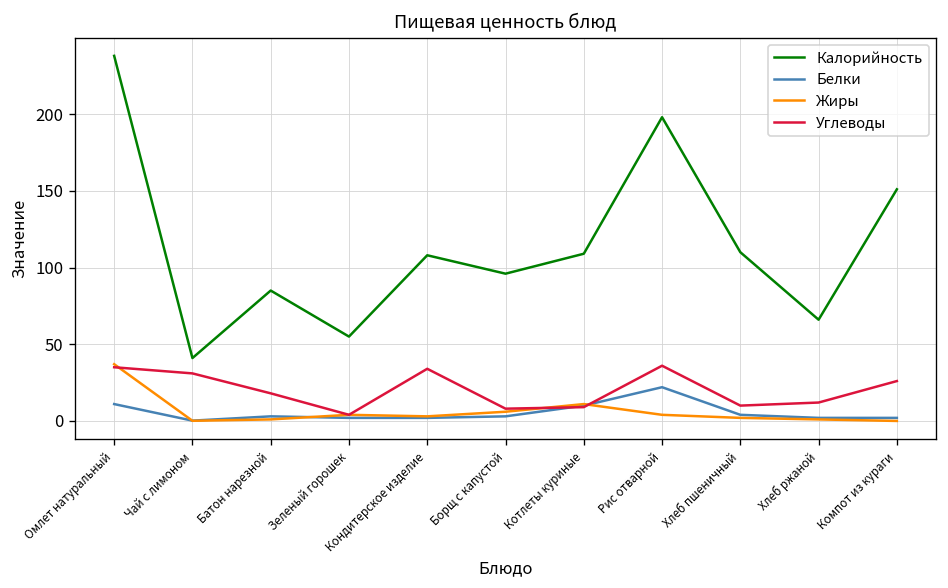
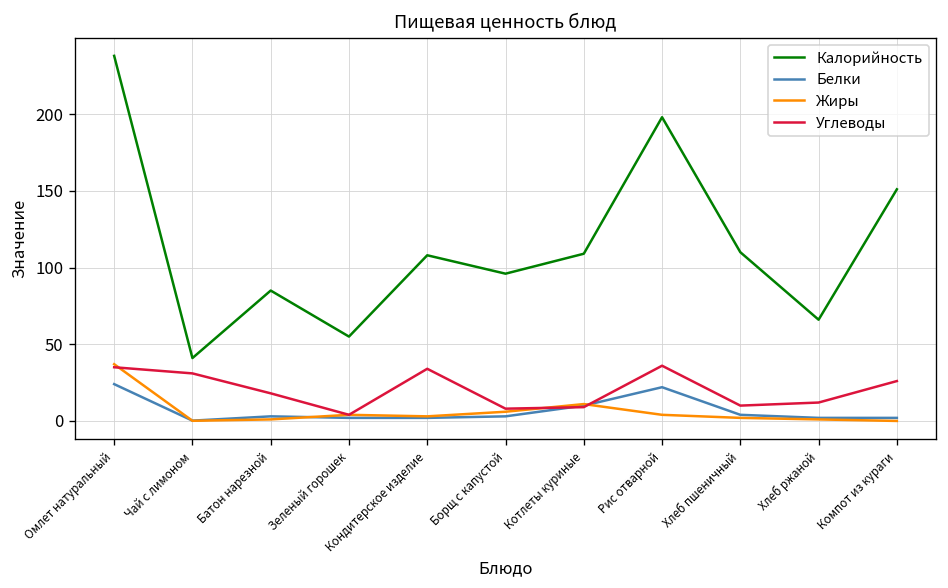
Белки, Омлет натуральный: 11 -> 24
